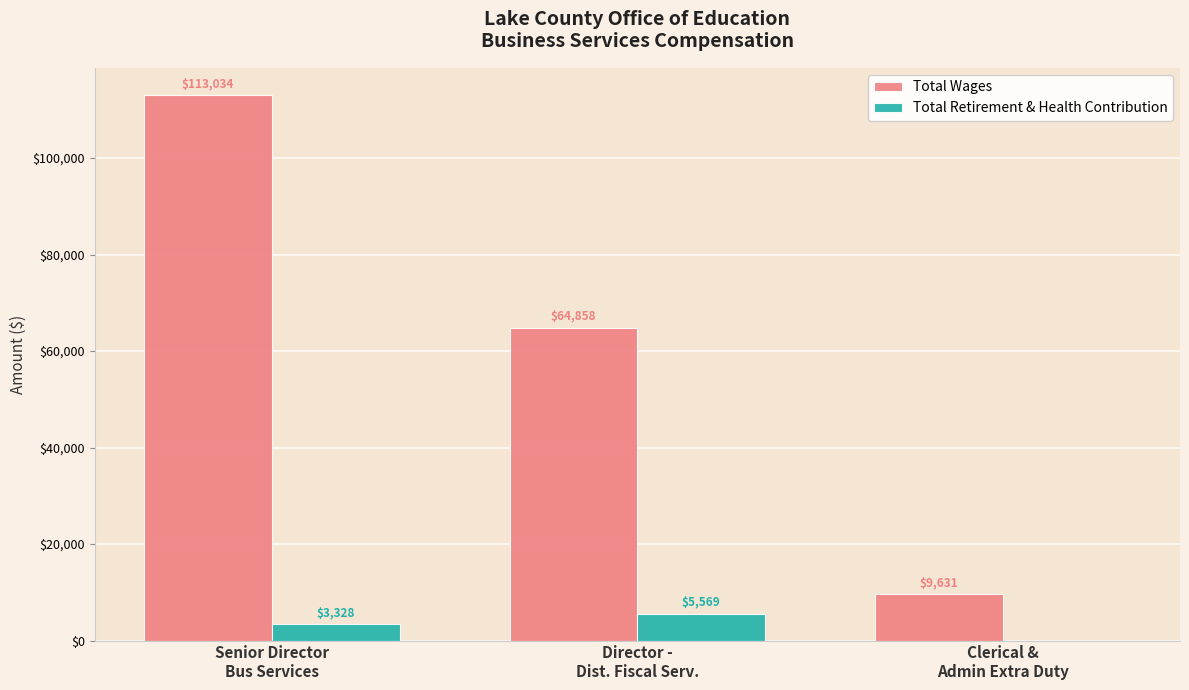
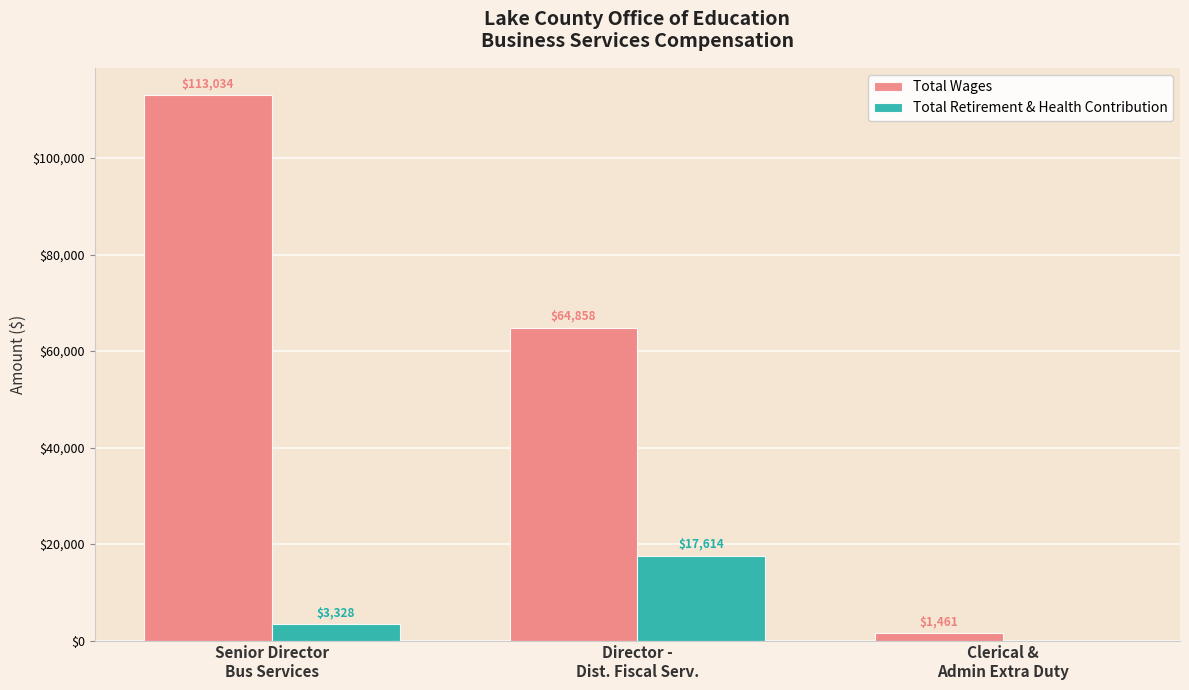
Total Retirement & Health Contribution, Director - Dist. Fiscal Serv.: $5,569 -> $17,614
Total Wages, Clerical & Admin Extra Duty: $9,631 -> $1,461
